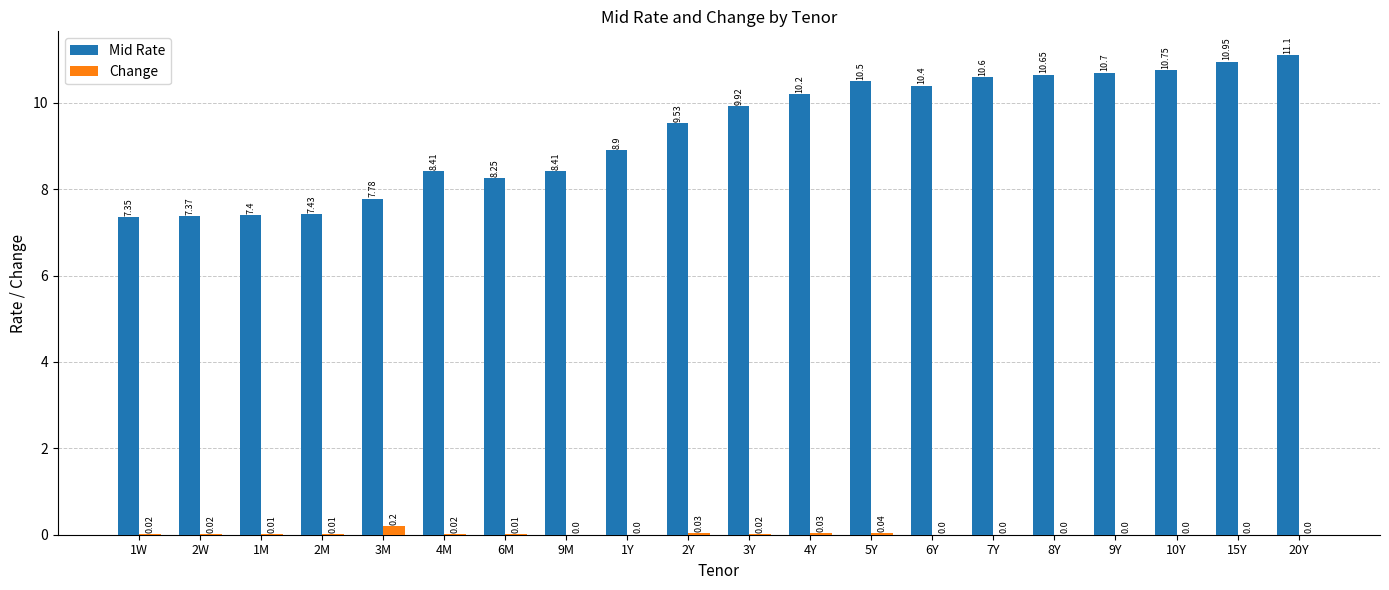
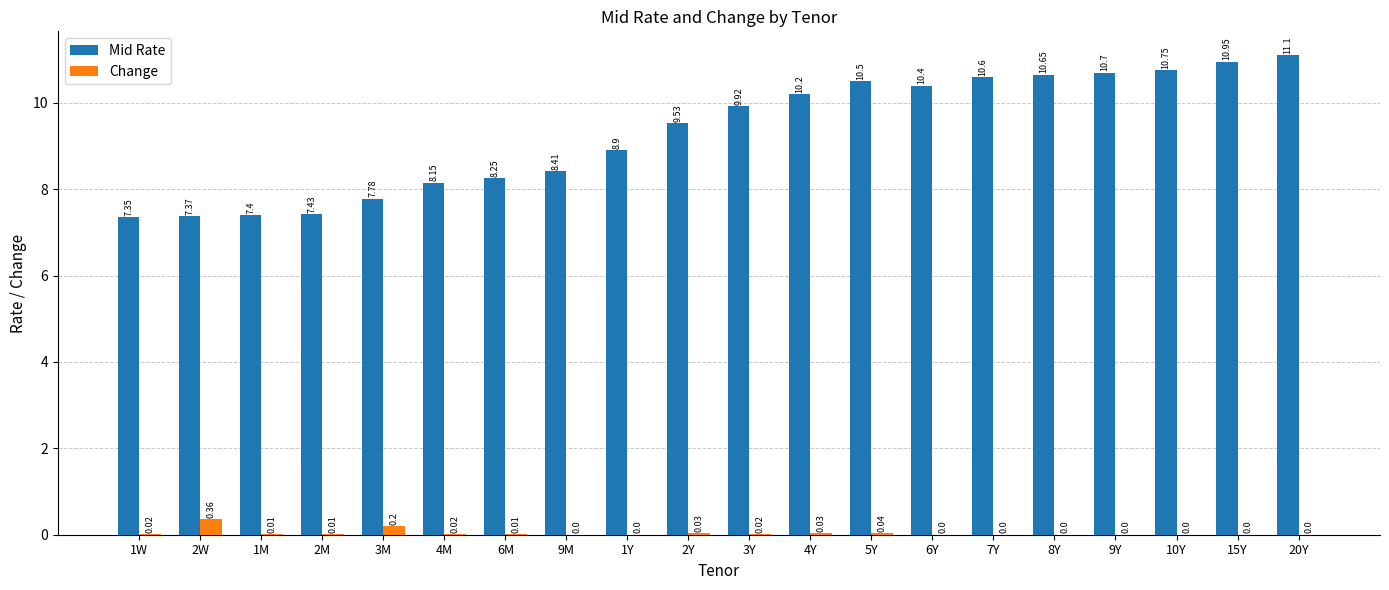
Change, 2W: 0.02 -> 0.36
Mid Rate, 4M: 8.41 -> 8.15
